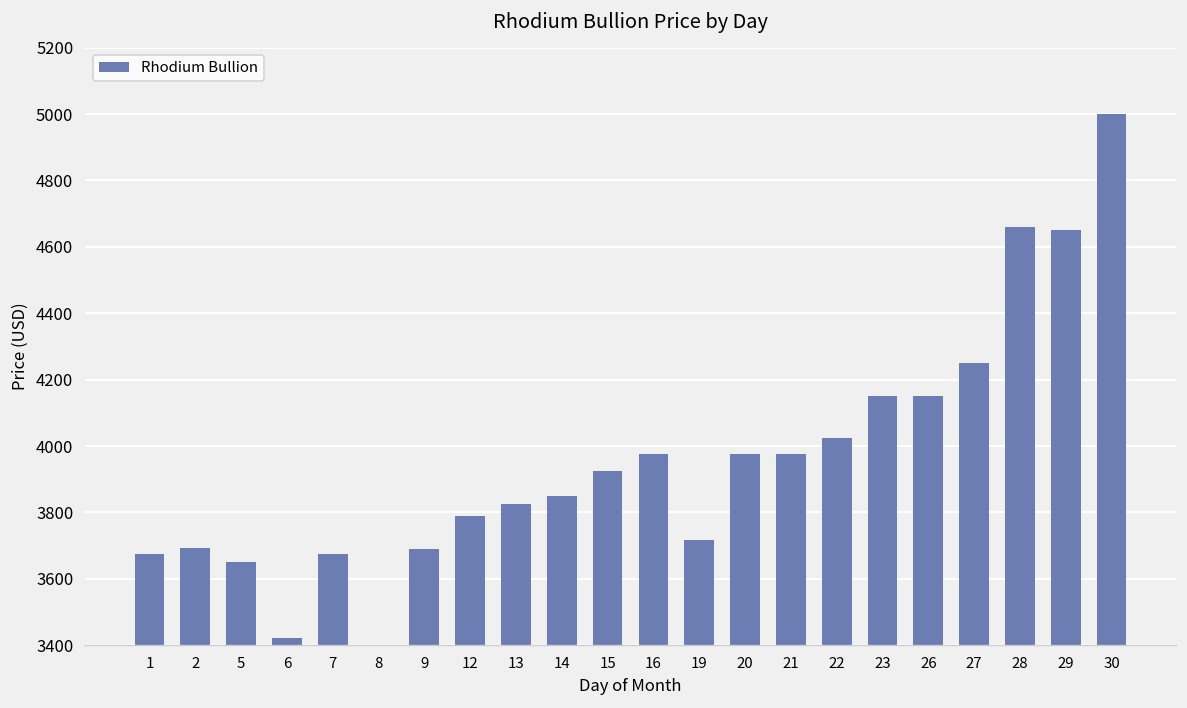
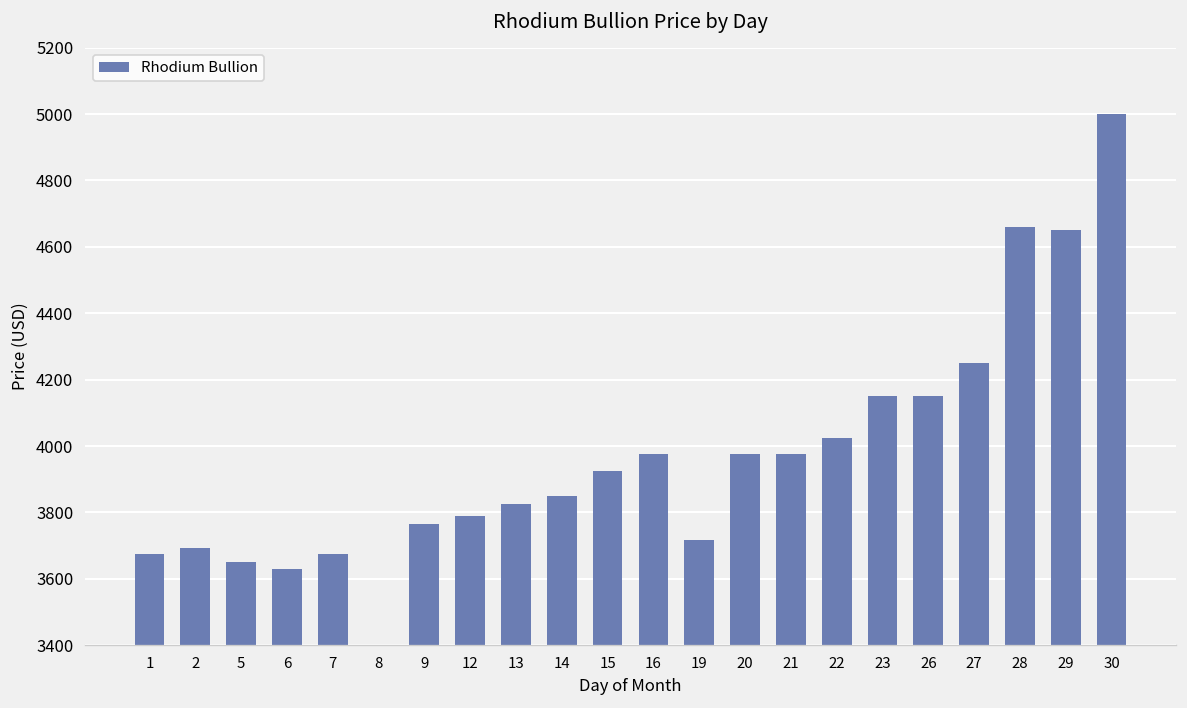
6: 3420 -> 3630
9: 3690 -> 3770
